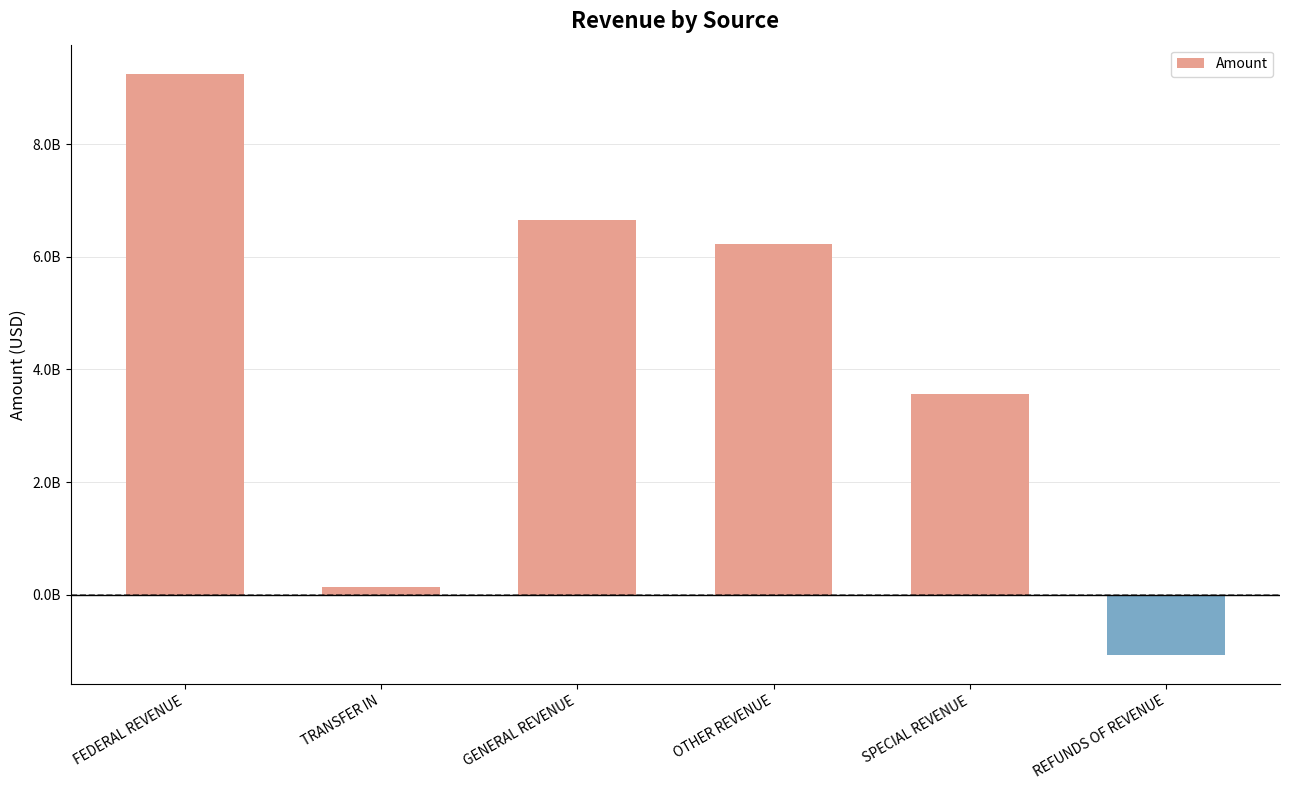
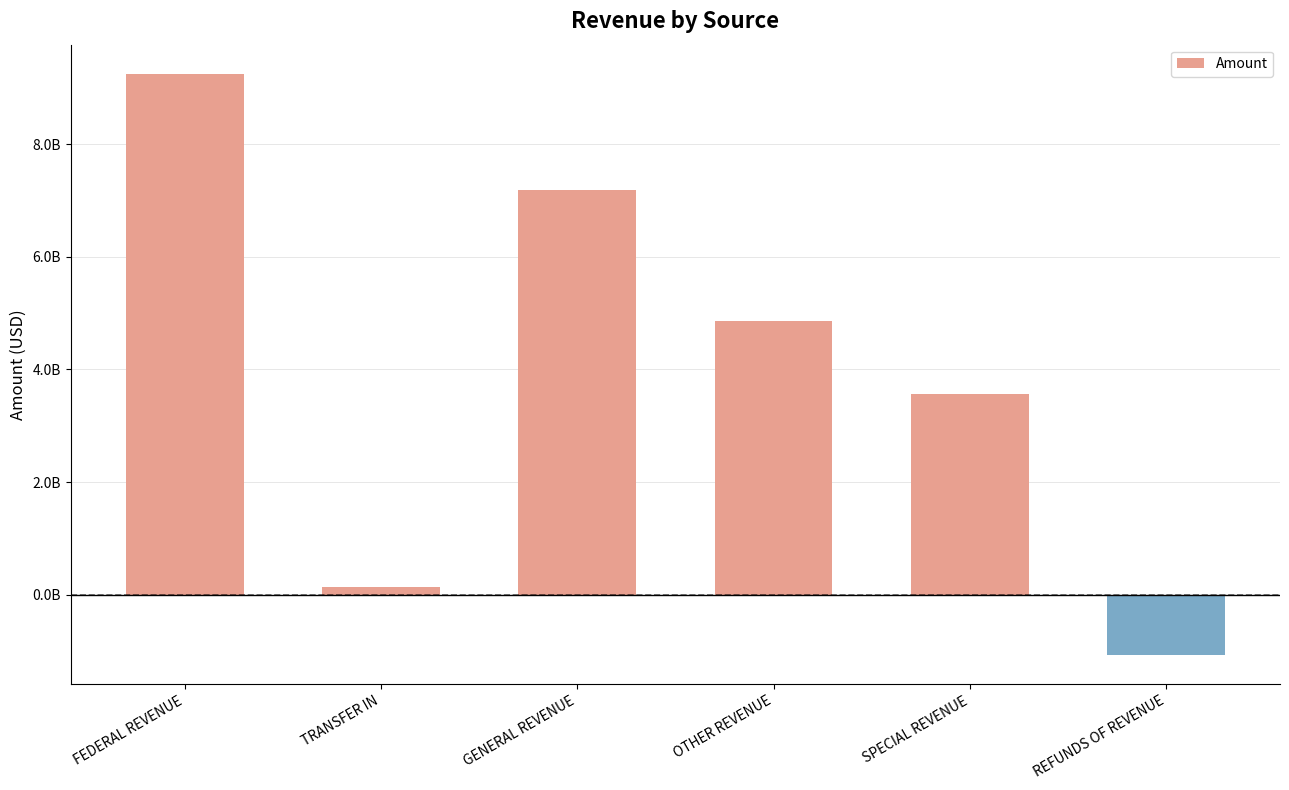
GENERAL REVENUE: 6700000000 -> 7200000000
OTHER REVENUE: 6200000000 -> 4900000000
